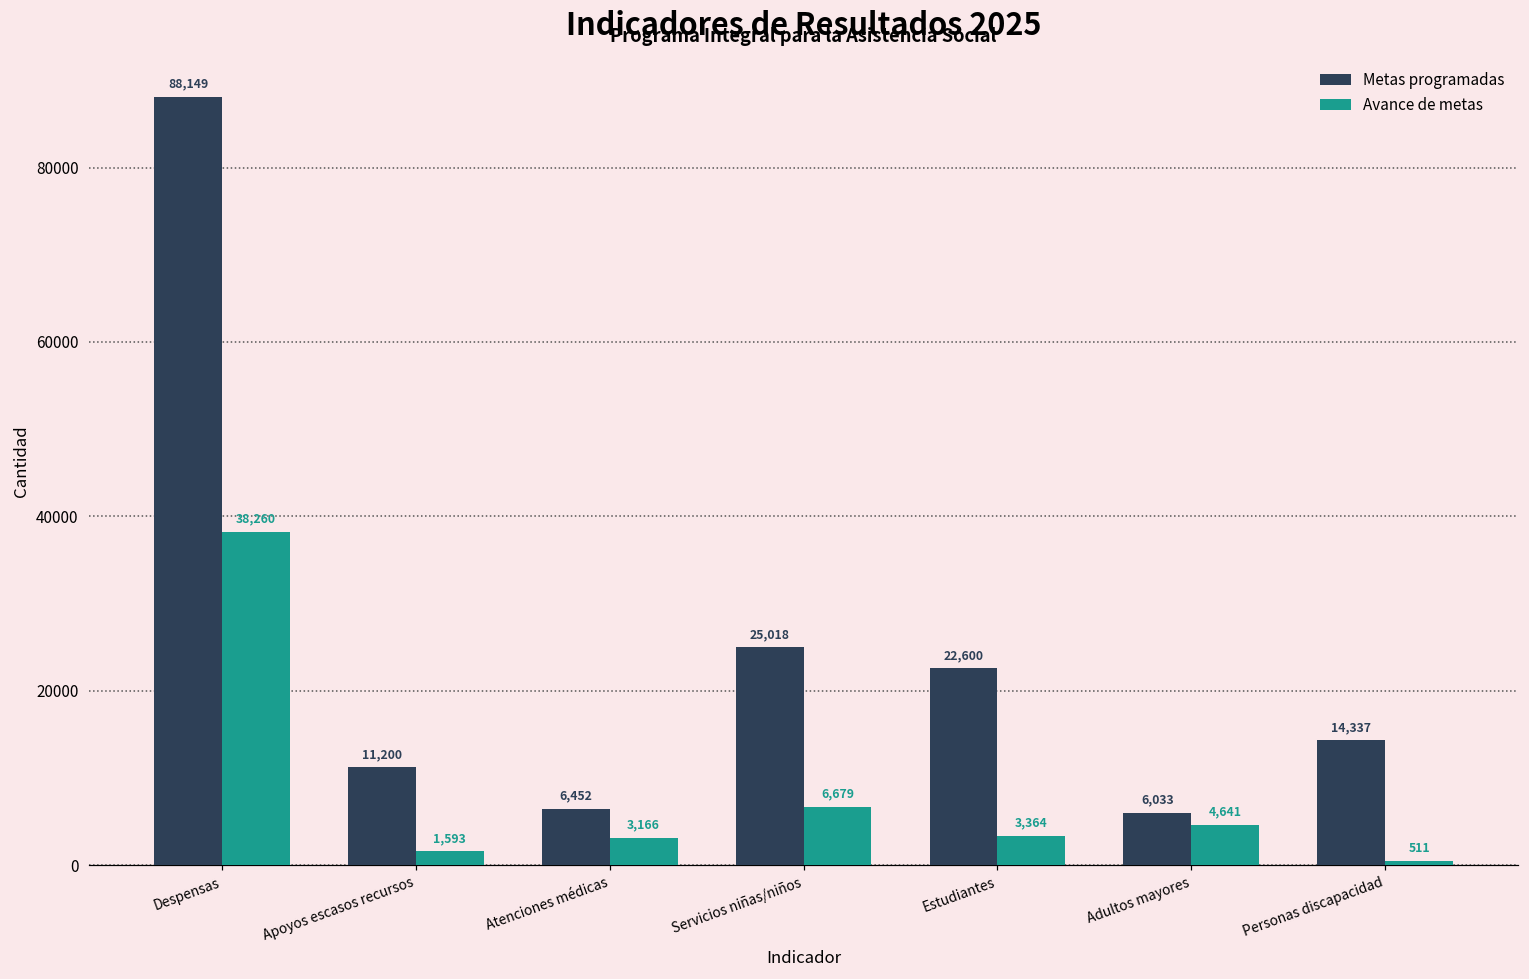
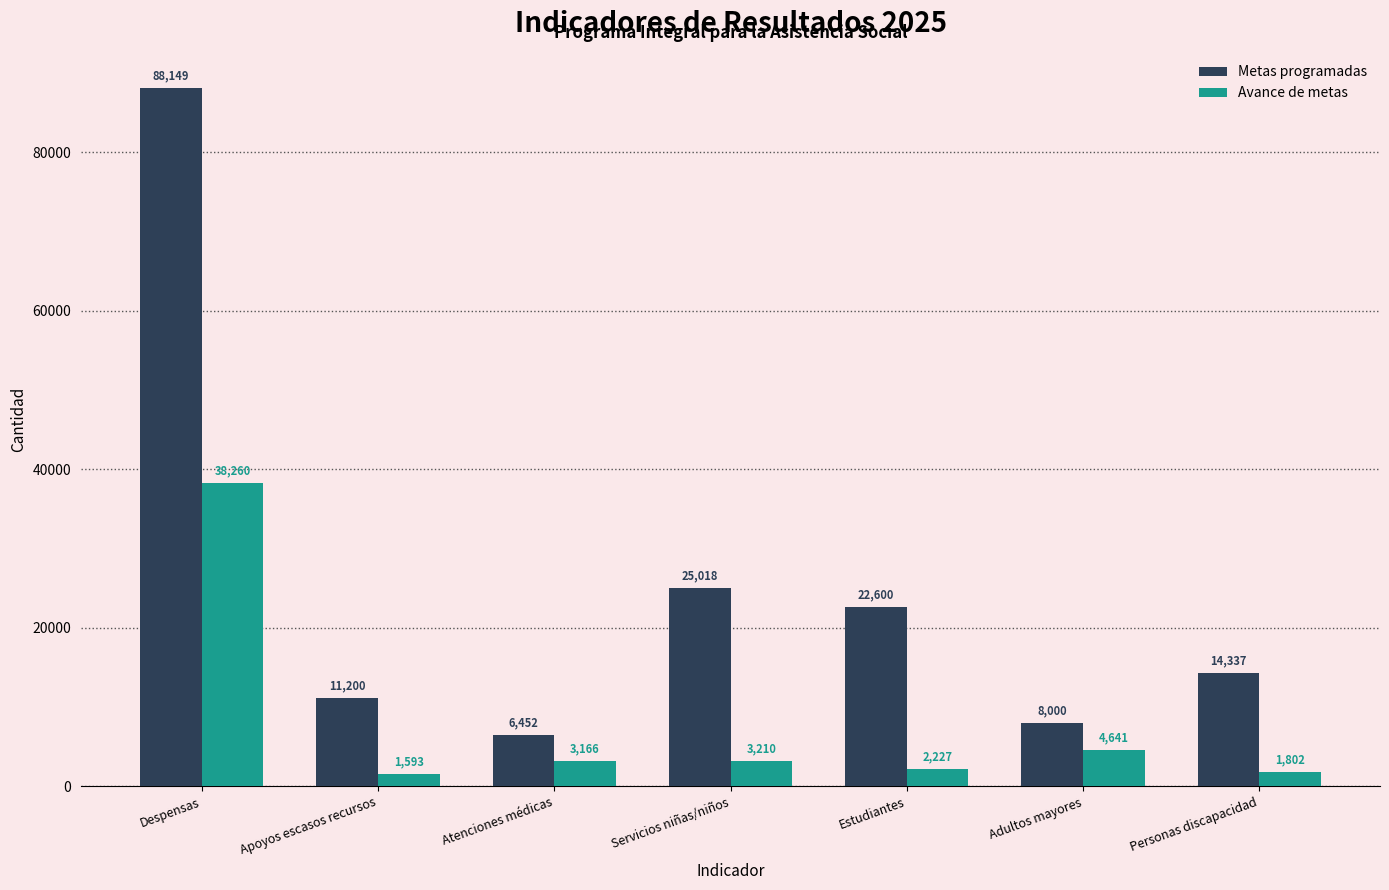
Avance de metas, Servicios niñas/niños: 6,679 -> 3,210
Avance de metas, Estudiantes: 3,364 -> 2,227
Metas programadas, Adultos mayores: 6,033 -> 8,000
Avance de metas, Personas discapacidad: 511 -> 1,802
